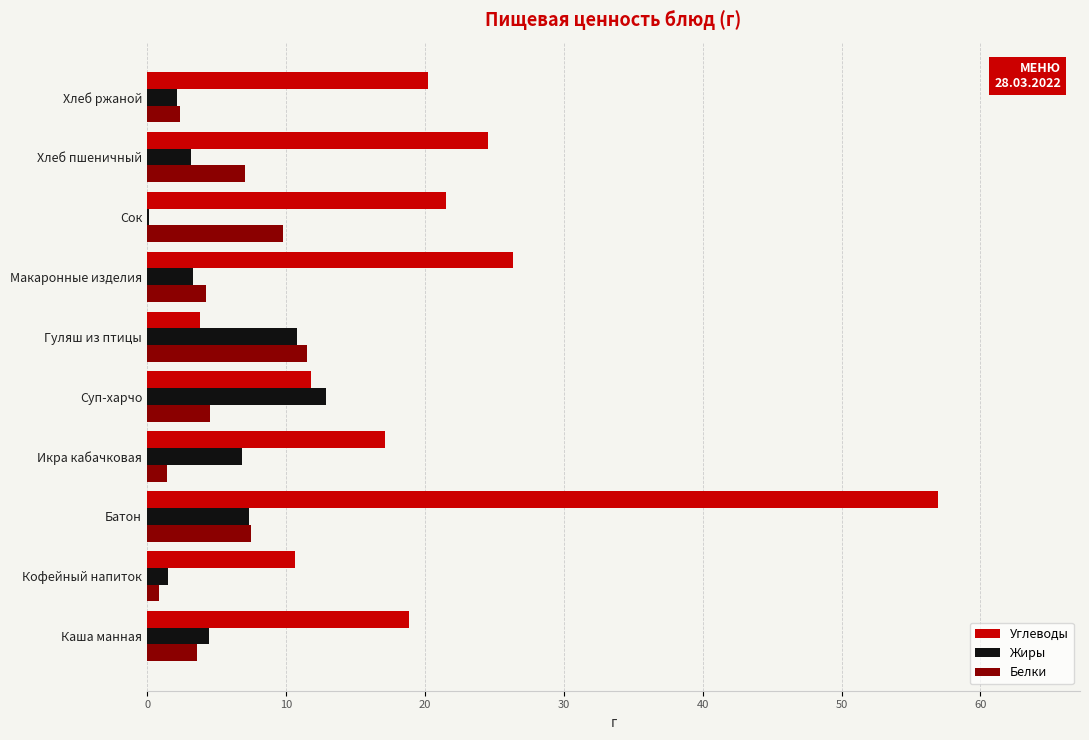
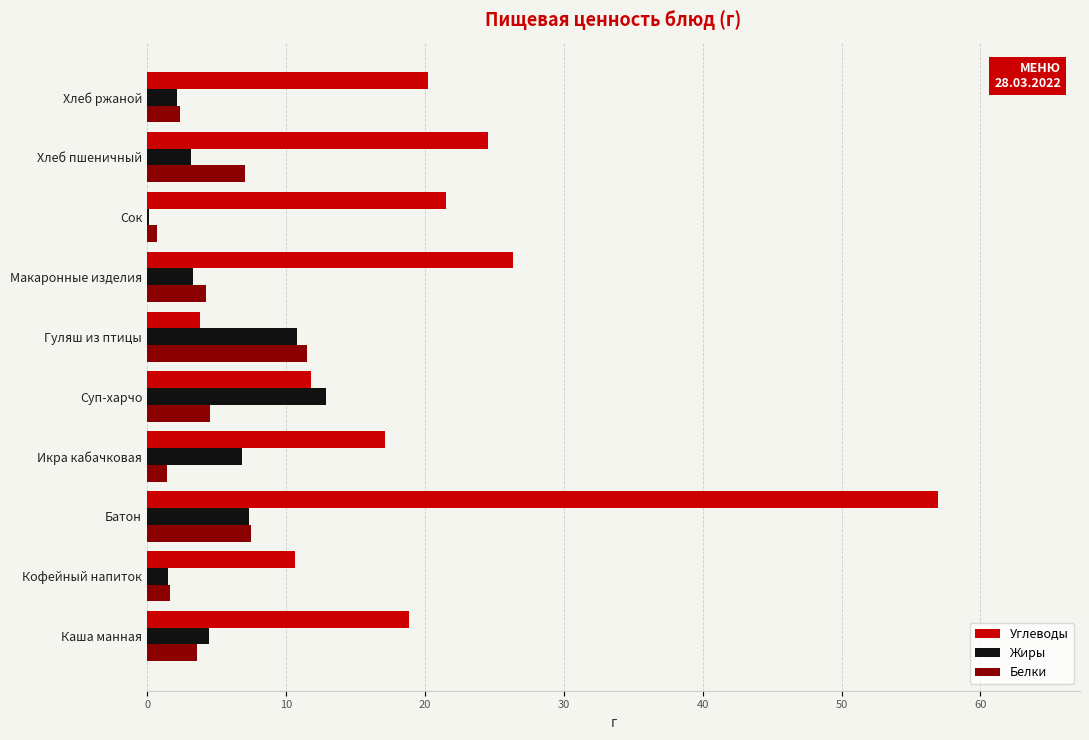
Белки, Сок: 9.8 -> 0.7
Белки, Кофейный напиток: 0.9 -> 1.7
